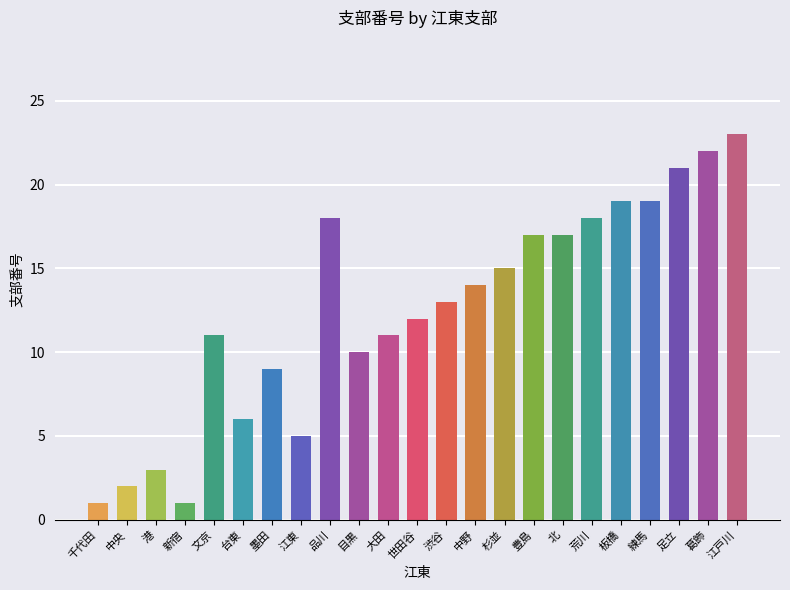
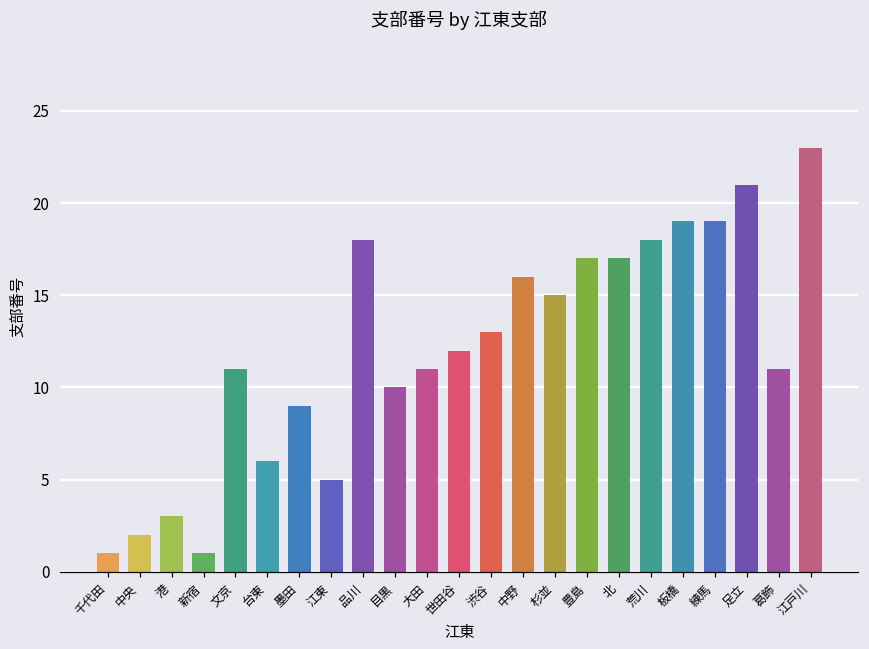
中野: 14 -> 16
葛飾: 22 -> 11
